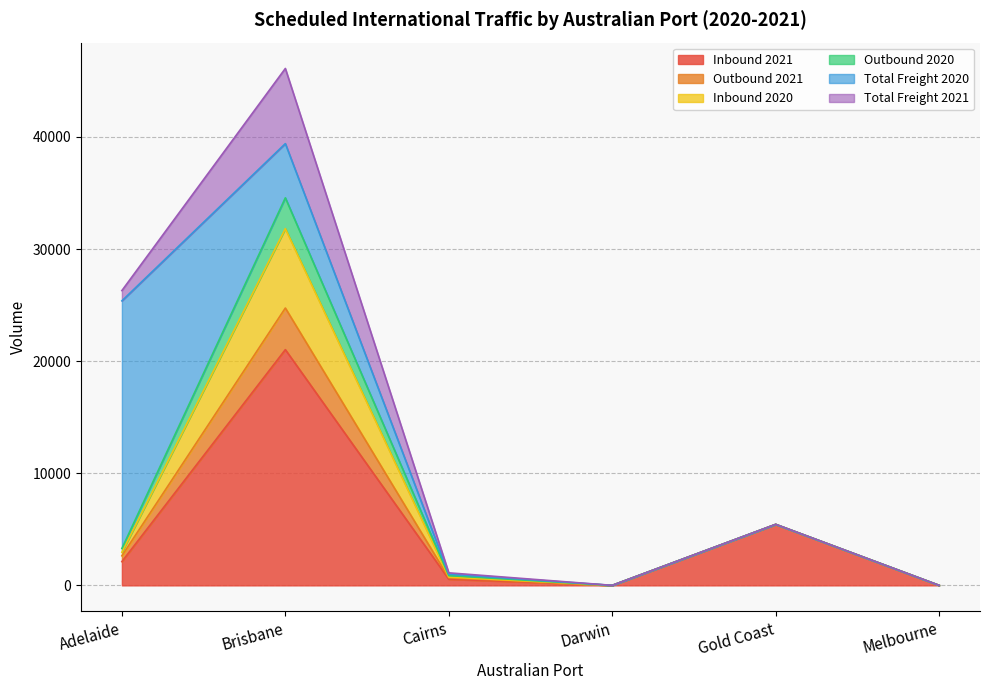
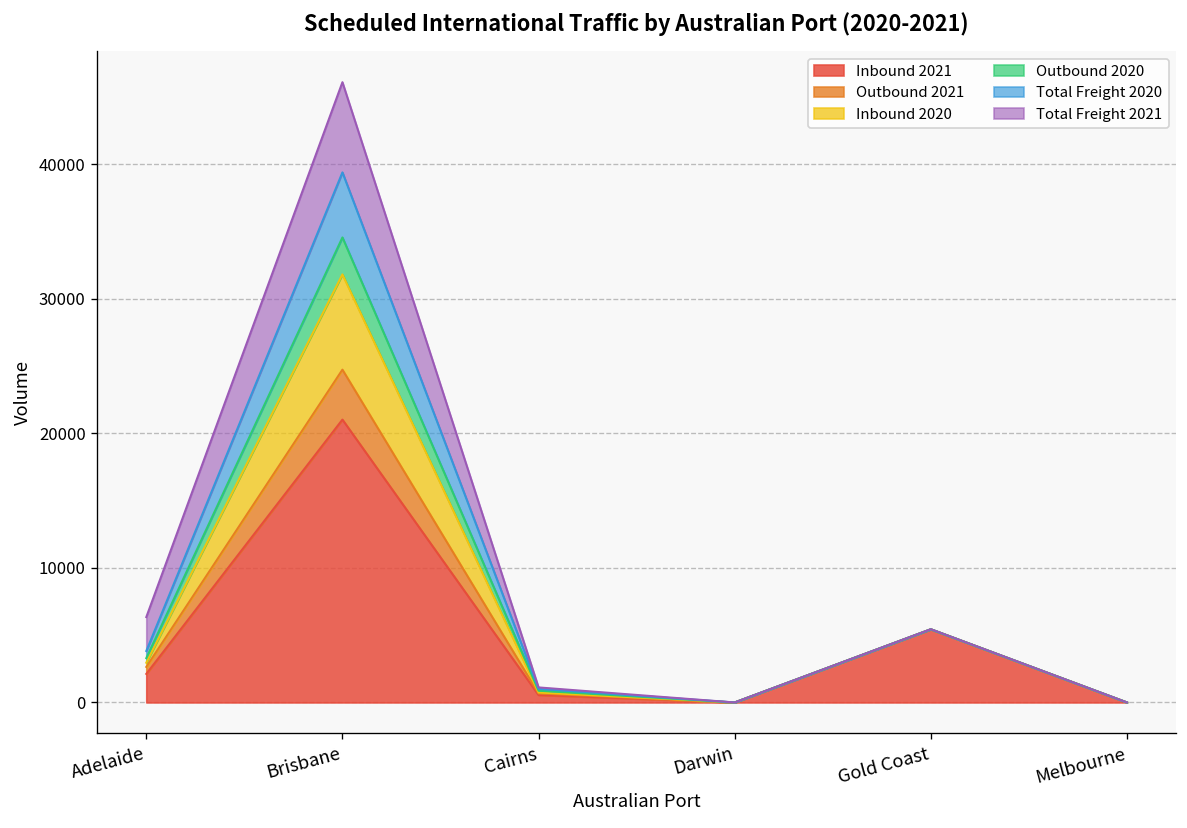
Total Freight 2020, Adelaide: 22100 -> 500
Total Freight 2021, Adelaide: 900 -> 2500
